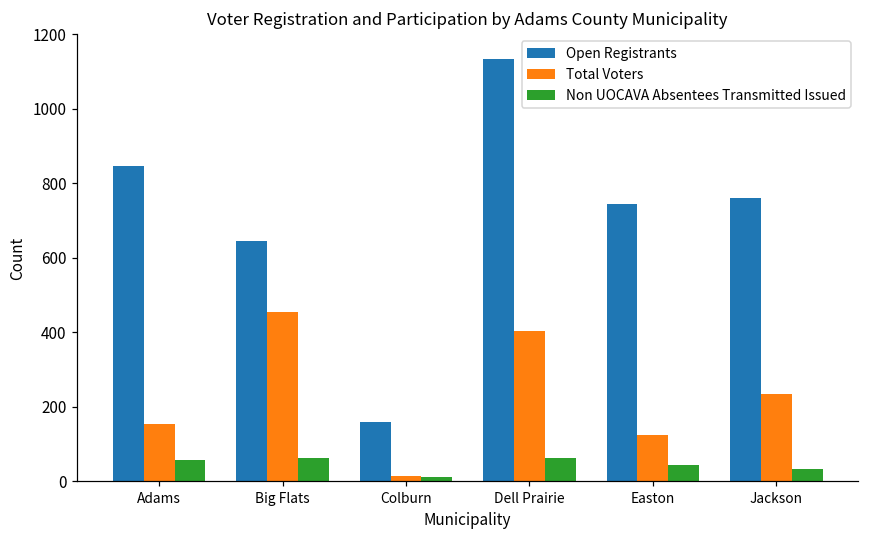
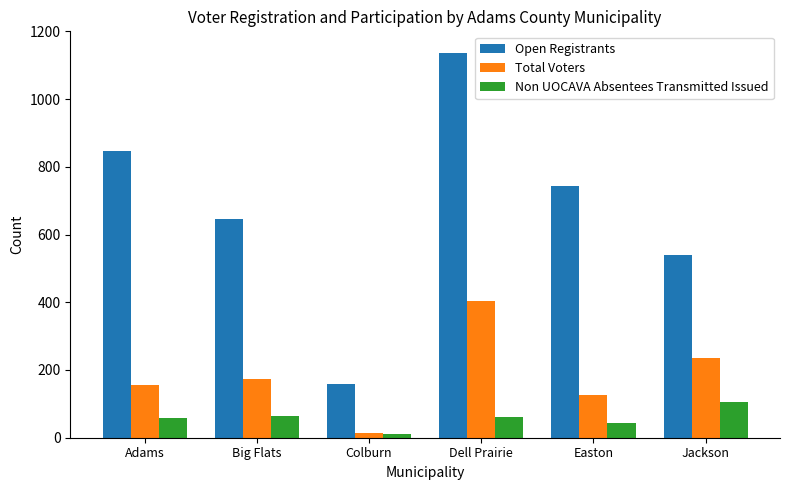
Total Voters, Big Flats: 450 -> 170
Open Registrants, Jackson: 760 -> 540
Non UOCAVA Absentees Transmitted Issued, Jackson: 30 -> 110
